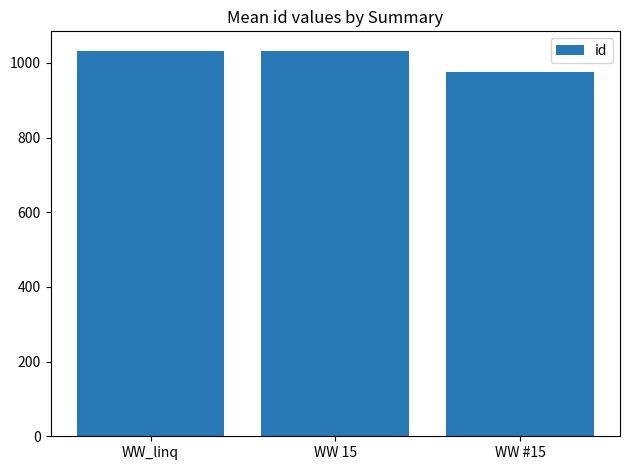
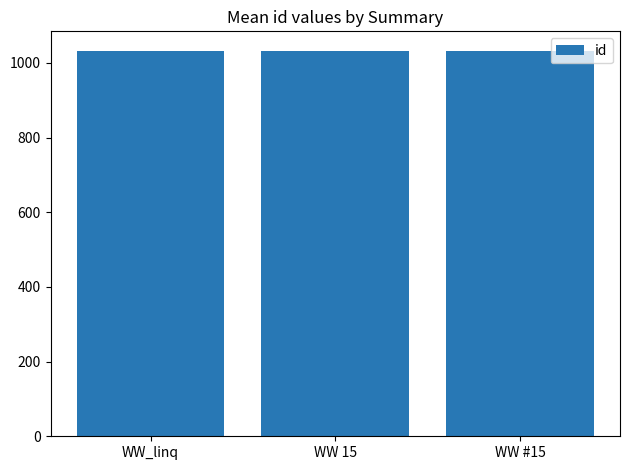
WW #15: 980 -> 1030
